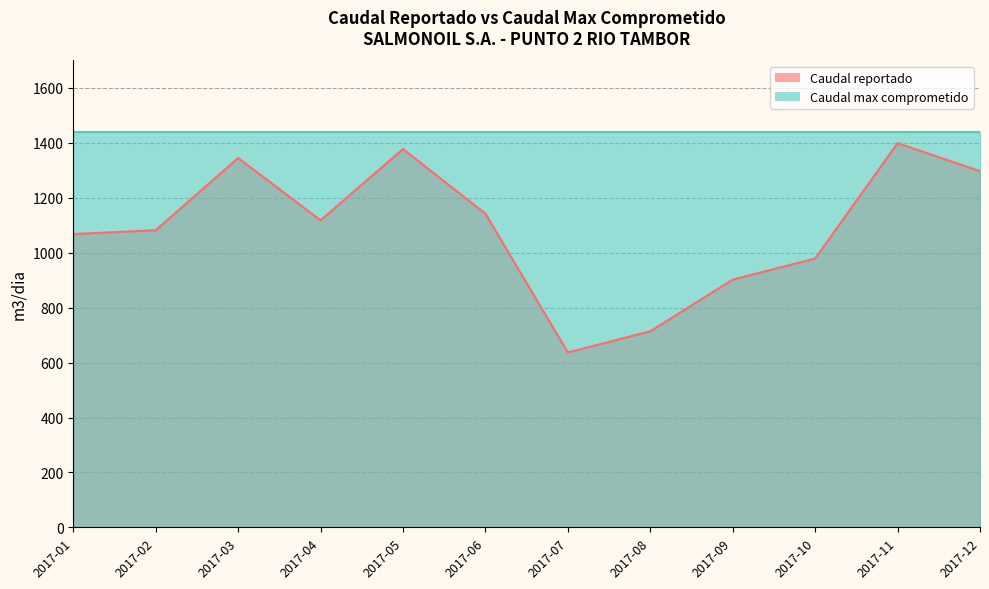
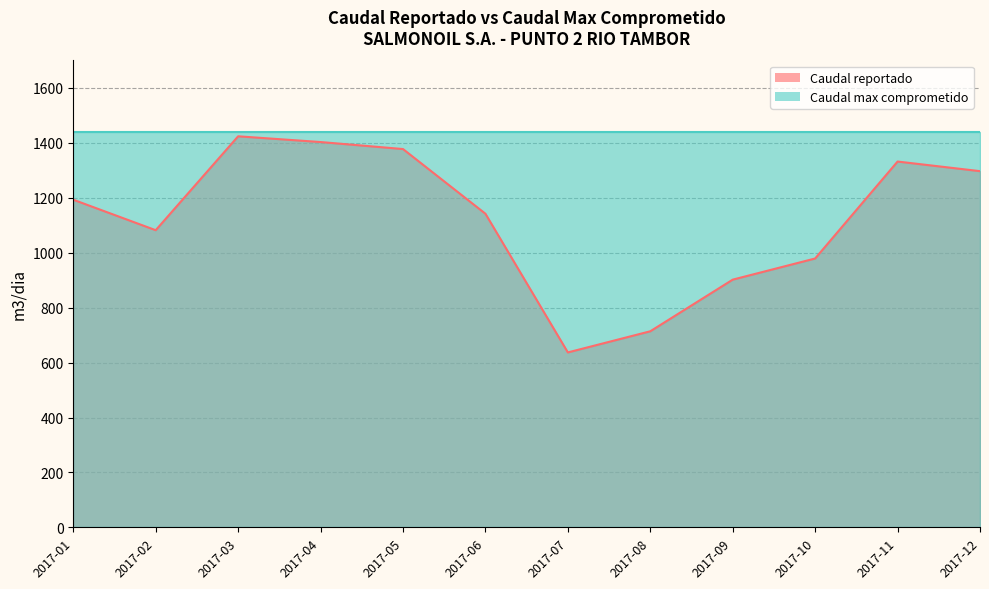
Caudal reportado, 2017-01: 1070 -> 1190
Caudal reportado, 2017-03: 1340 -> 1420
Caudal reportado, 2017-04: 1120 -> 1400
Caudal reportado, 2017-11: 1400 -> 1330
